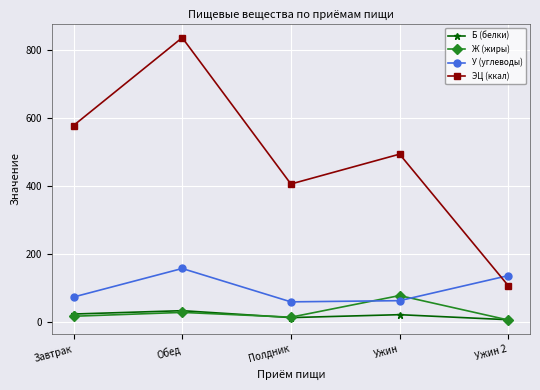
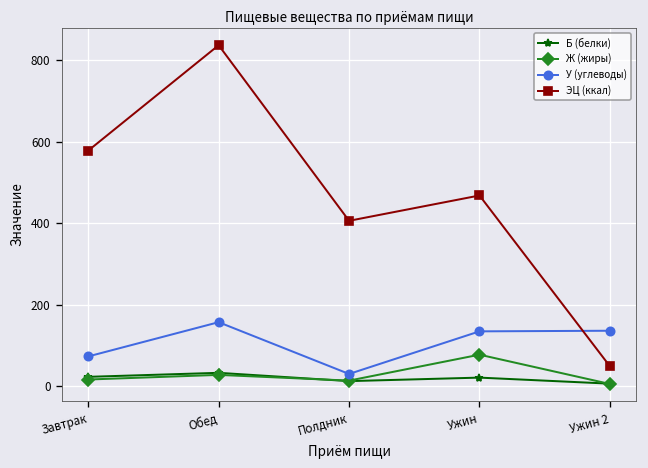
У (углеводы), Полдник: 60 -> 30
У (углеводы), Ужин: 60 -> 130
ЭЦ (ккал), Ужин: 490 -> 470
ЭЦ (ккал), Ужин 2: 110 -> 50
